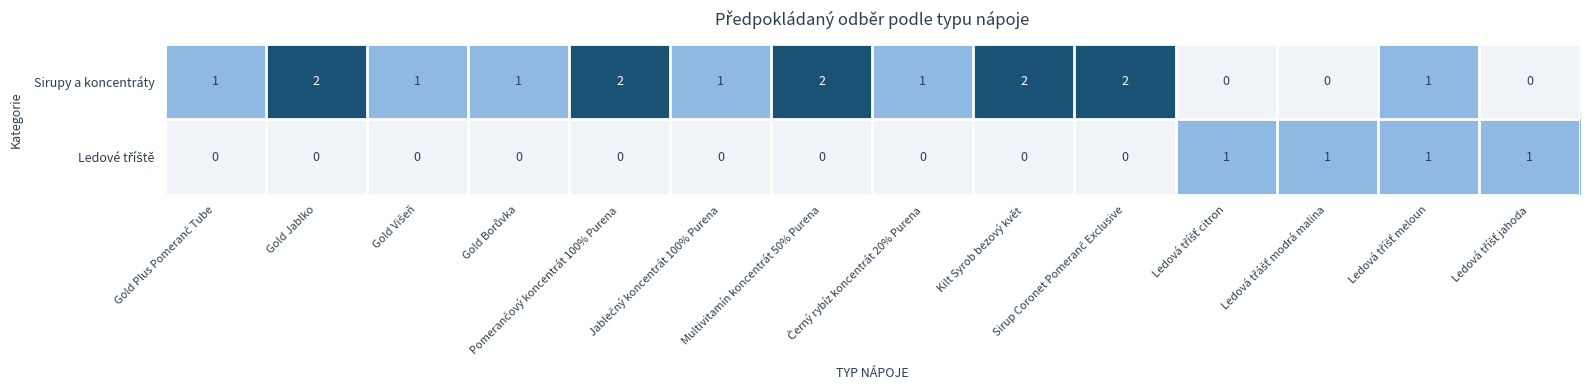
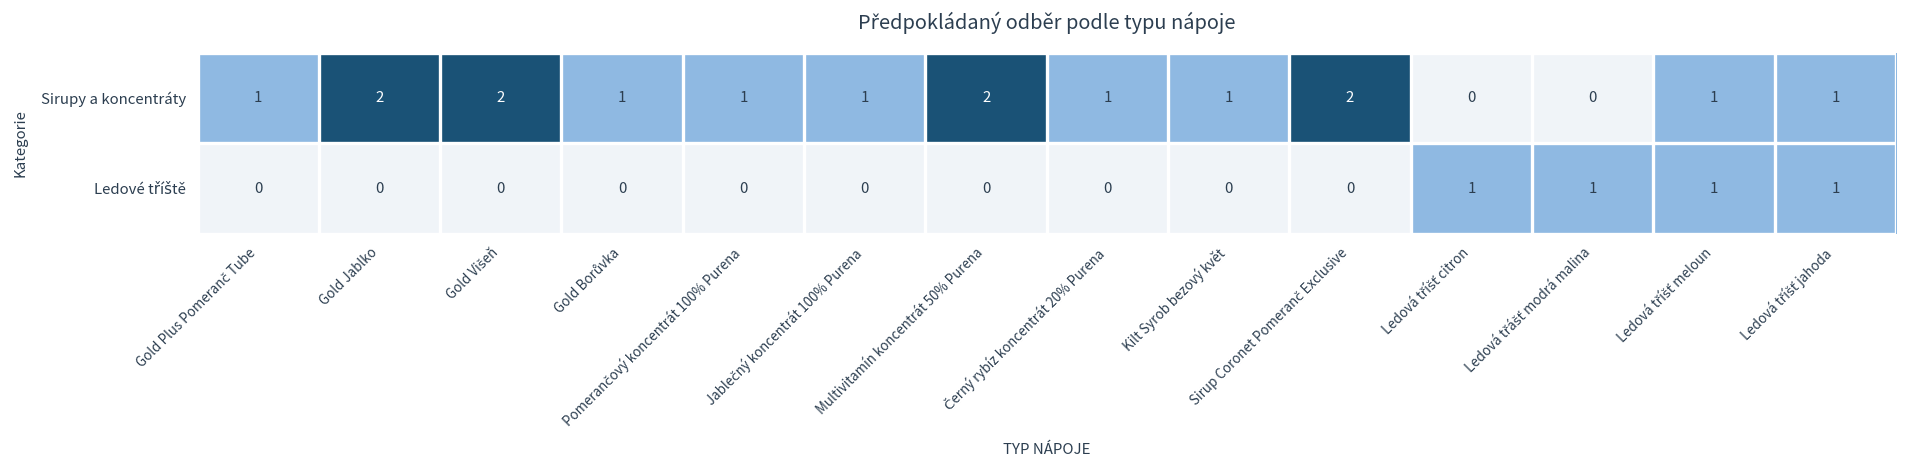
Sirupy a koncentráty, Gold Višeň: 1 -> 2
Sirupy a koncentráty, Pomerančový koncentrát 100% Purena: 2 -> 1
Sirupy a koncentráty, Kilt Syrob bezový květ: 2 -> 1
Sirupy a koncentráty, Ledová tříšť jahoda: 0 -> 1
